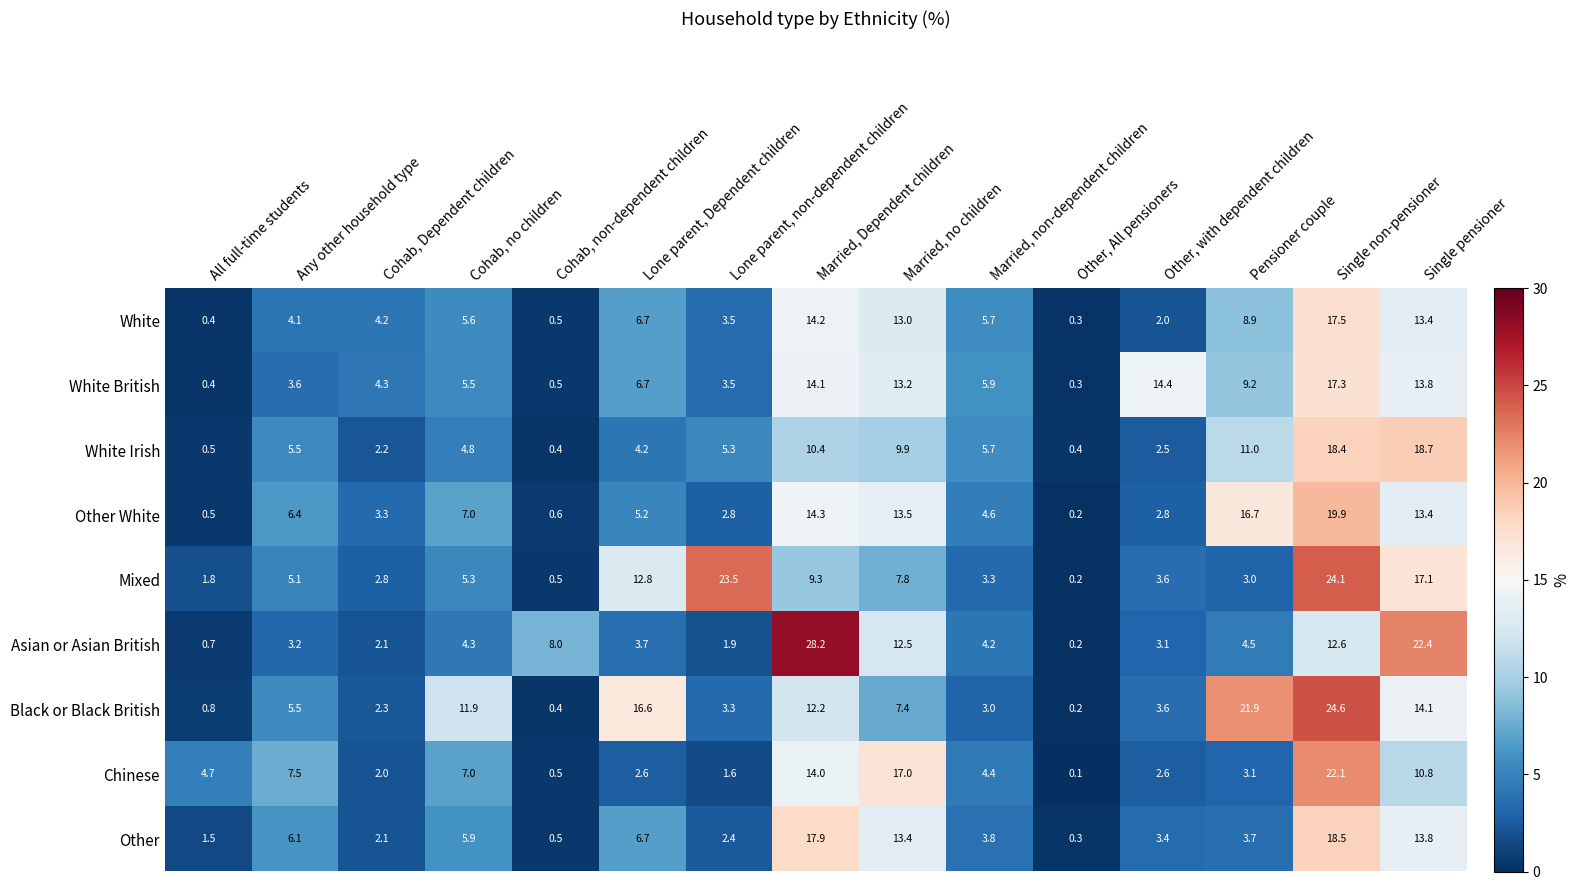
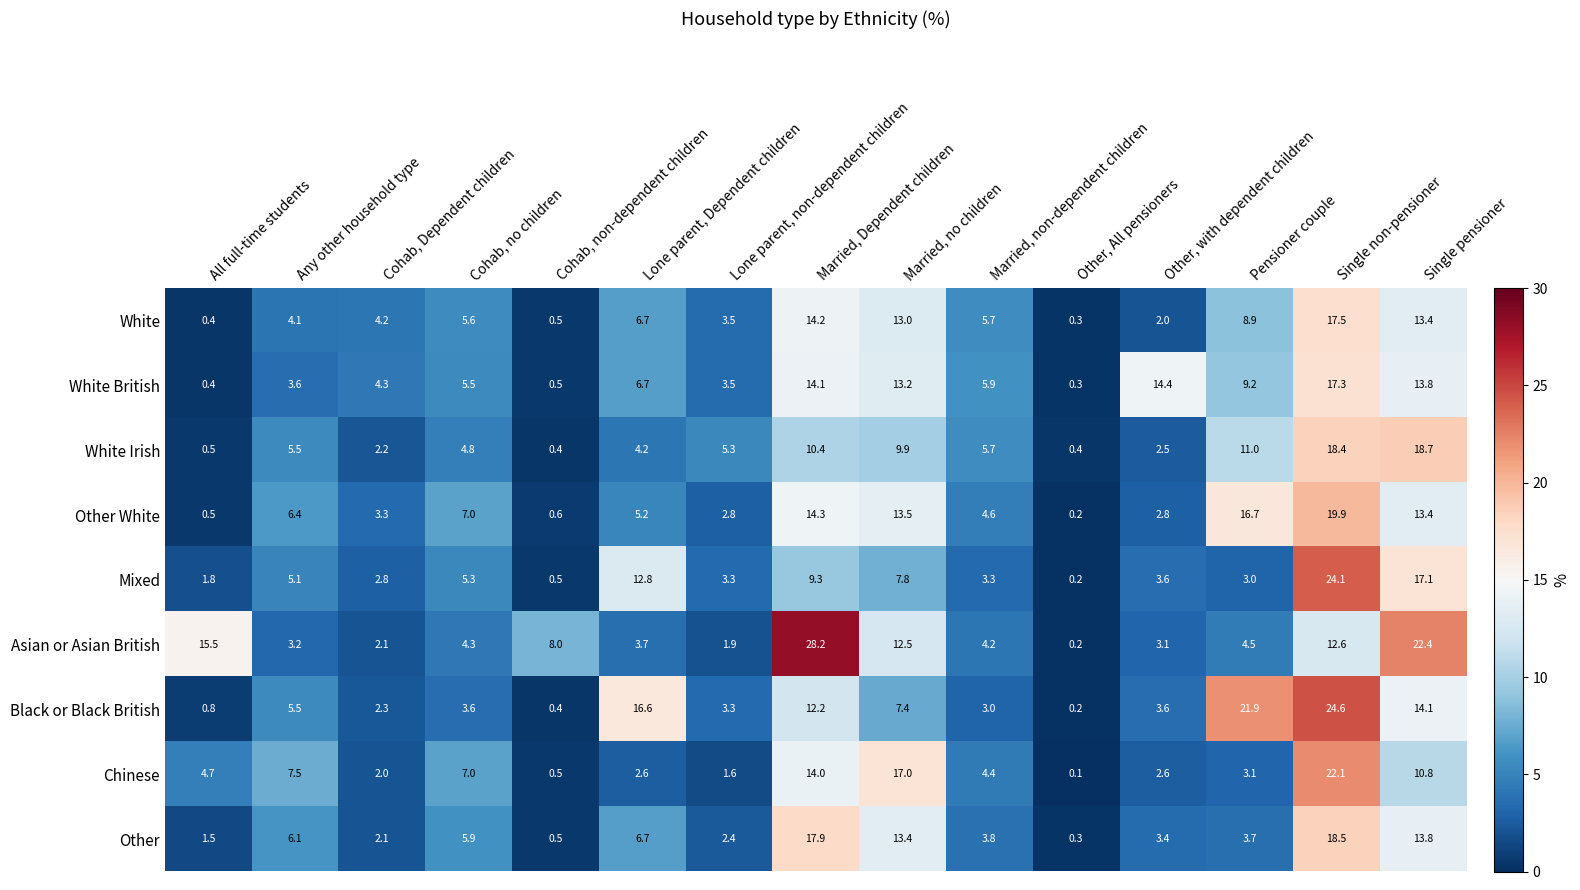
Mixed, Lone parent, non-dependent children: 23.5 -> 3.3
Asian or Asian British, All full-time students: 0.7 -> 15.5
Black or Black British, Cohab, no children: 11.9 -> 3.6
